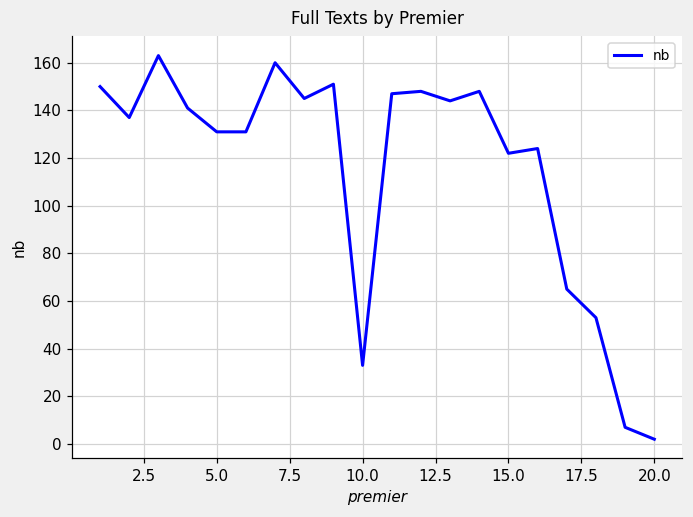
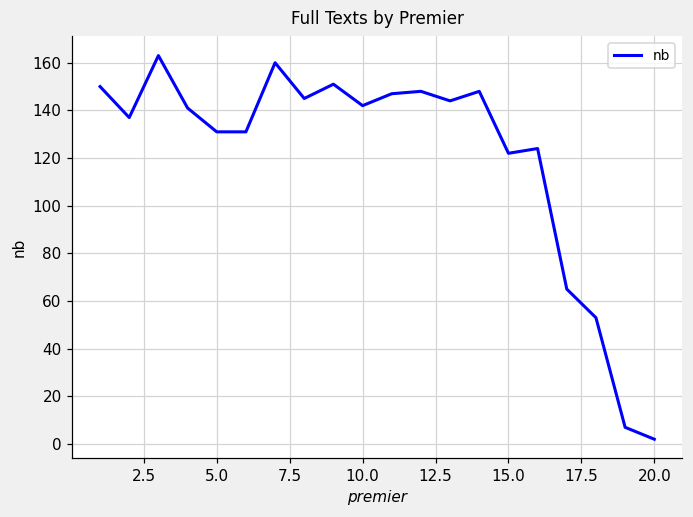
10.0: 33 -> 142
